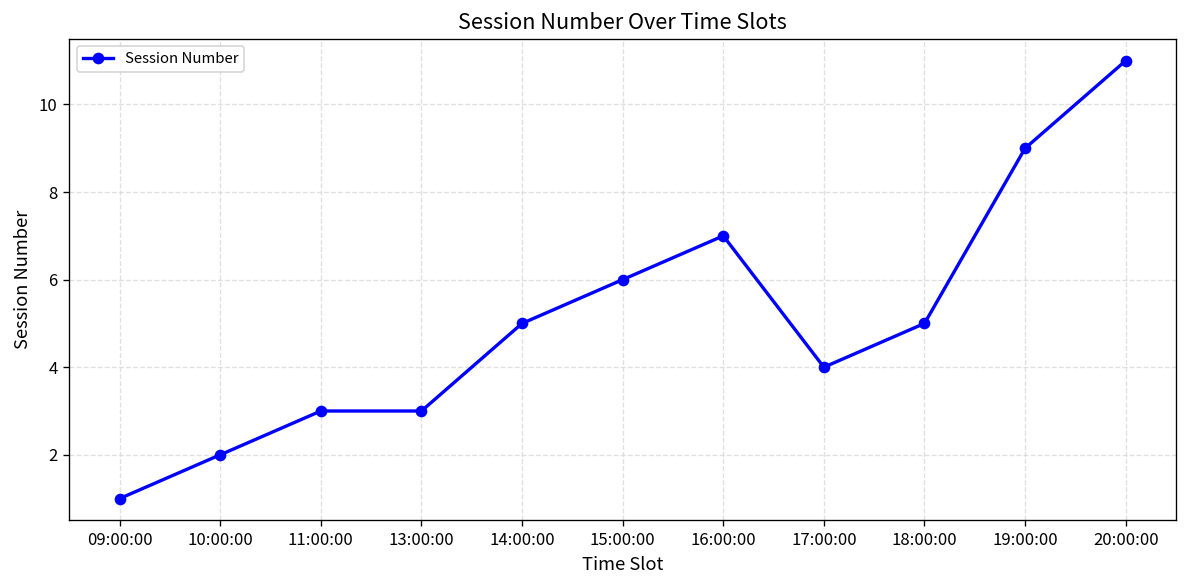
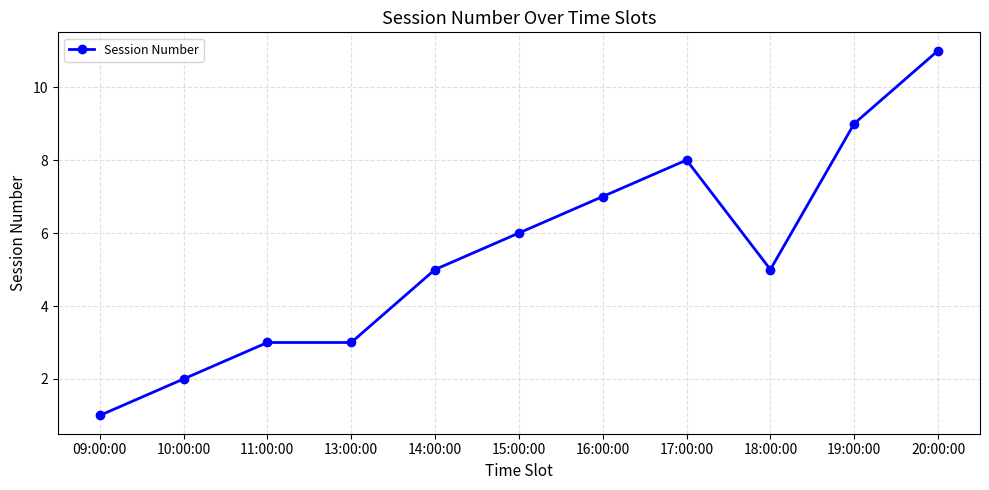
17:00:00: 4 -> 8
